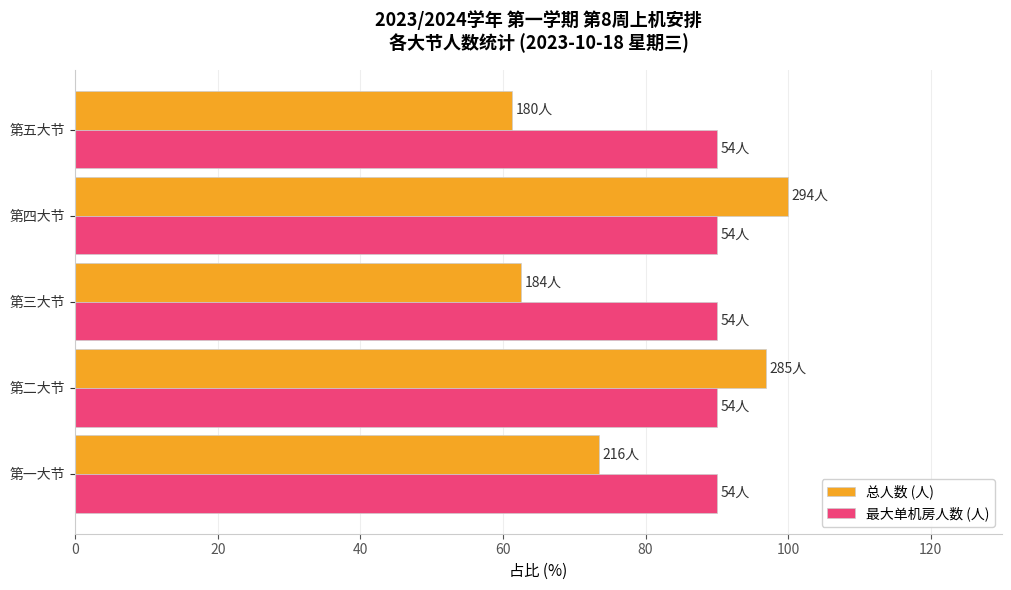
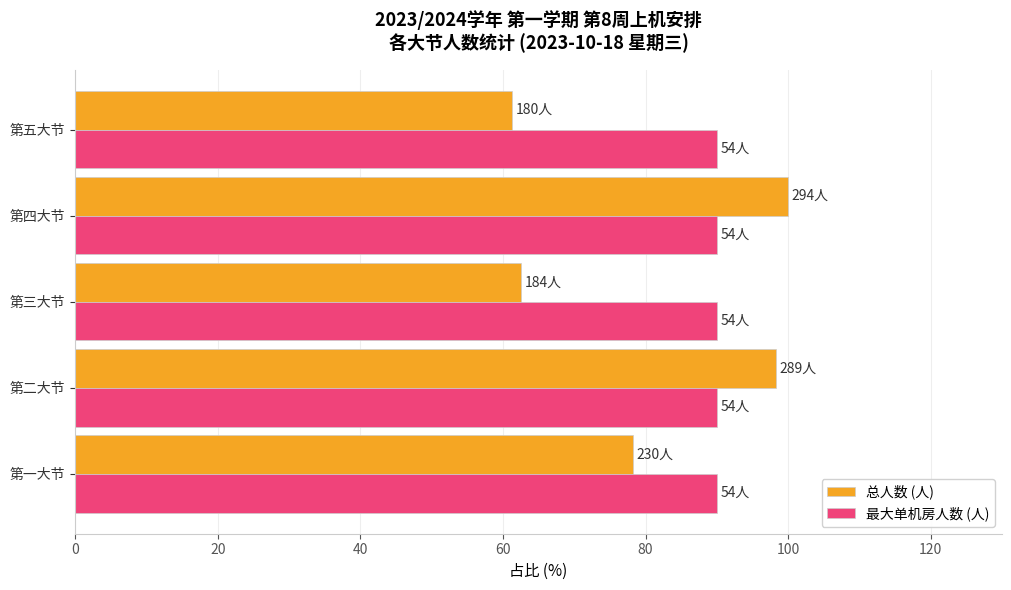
总人数 (人), 第二大节: 285人 -> 289人
总人数 (人), 第一大节: 216人 -> 230人
